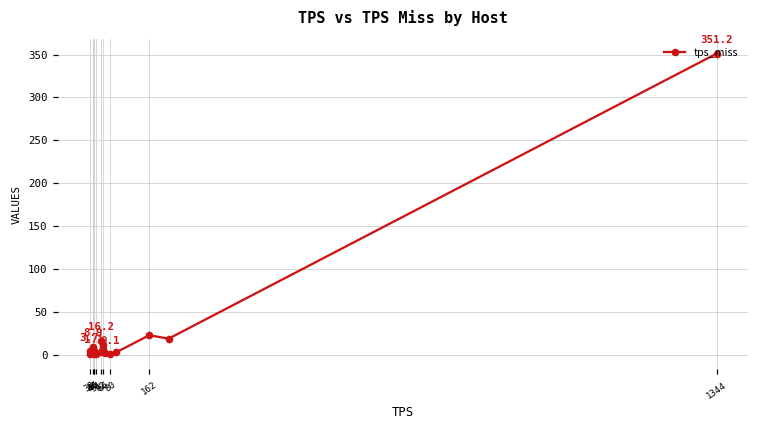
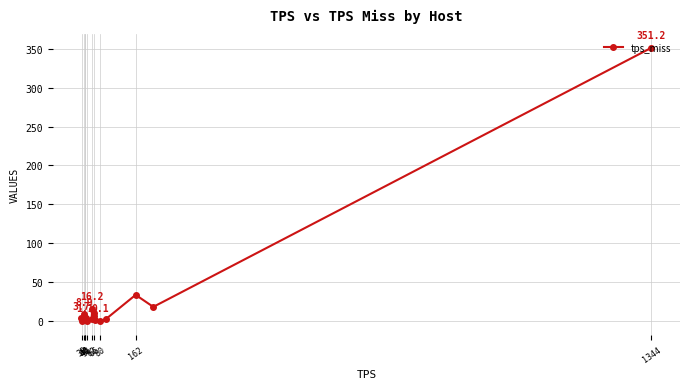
162: 20 -> 30
